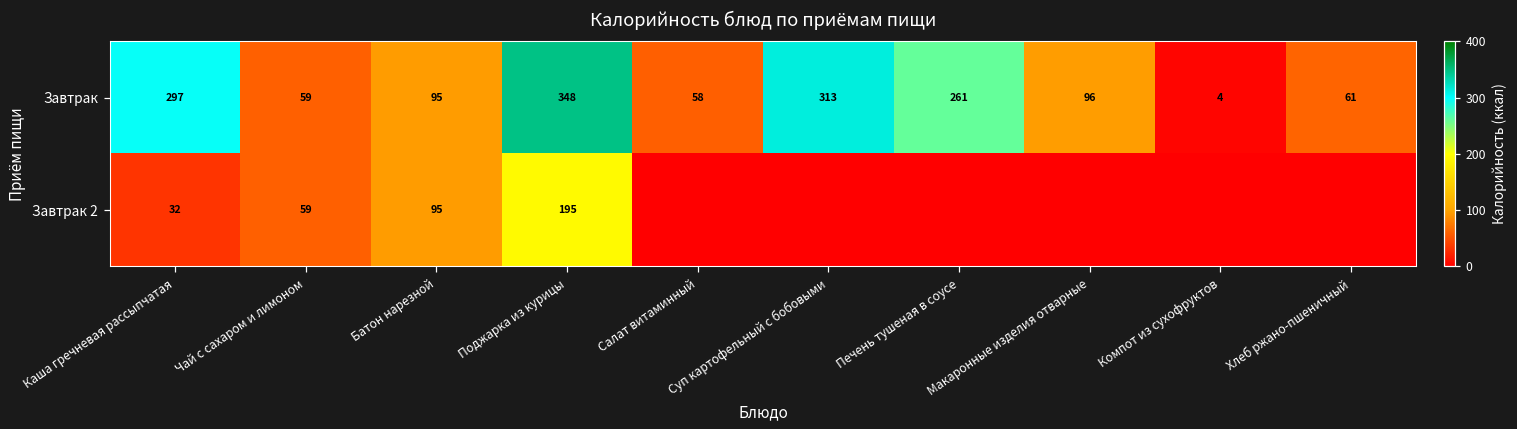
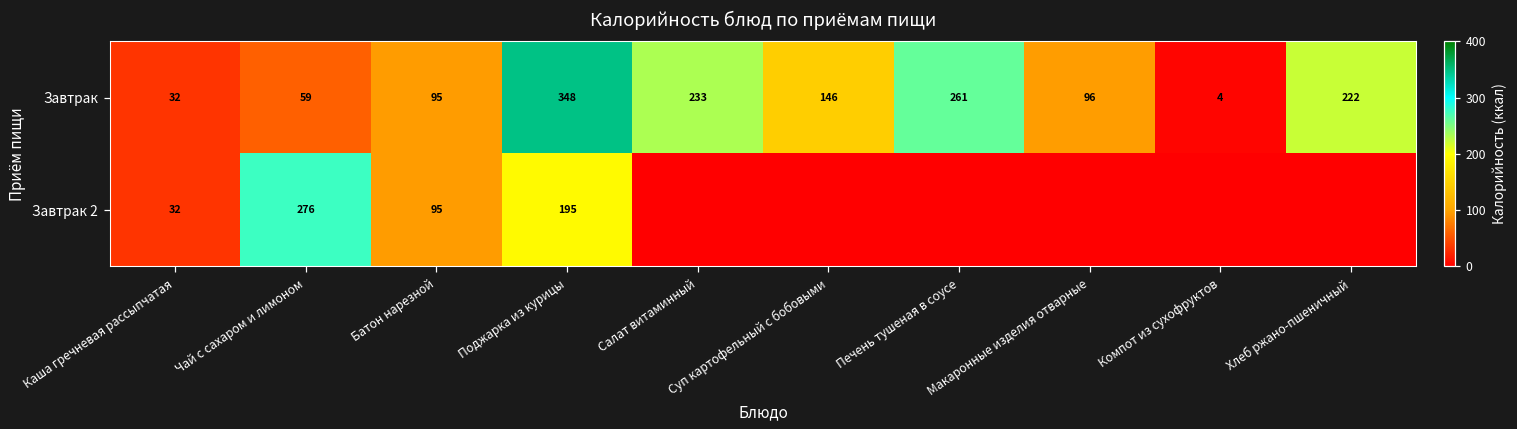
Завтрак, Каша гречневая рассыпчатая: 297 -> 32
Завтрак, Салат витаминный: 58 -> 233
Завтрак, Суп картофельный с бобовыми: 313 -> 146
Завтрак, Хлеб ржано-пшеничный: 61 -> 222
Завтрак 2, Чай с сахаром и лимоном: 59 -> 276
